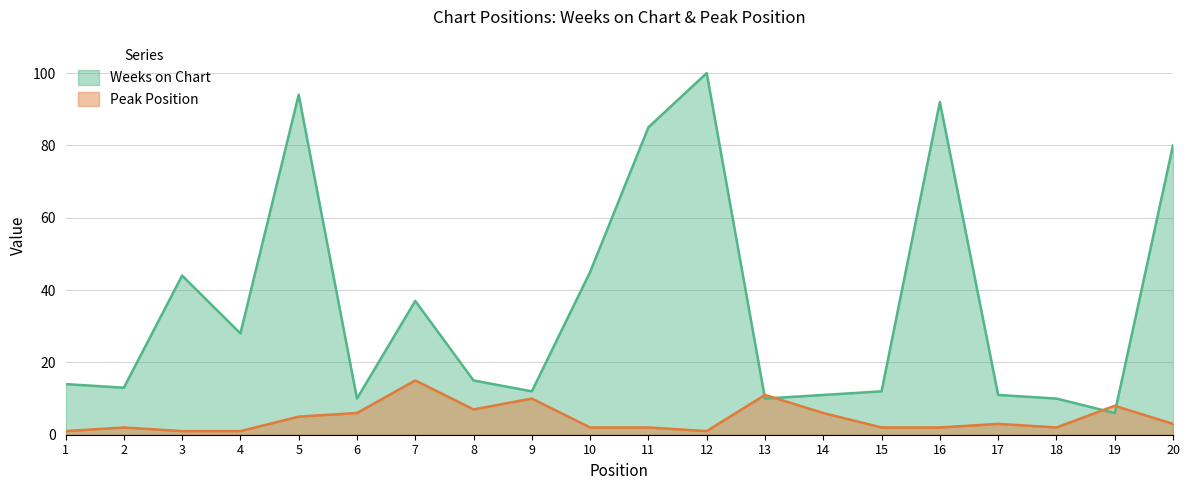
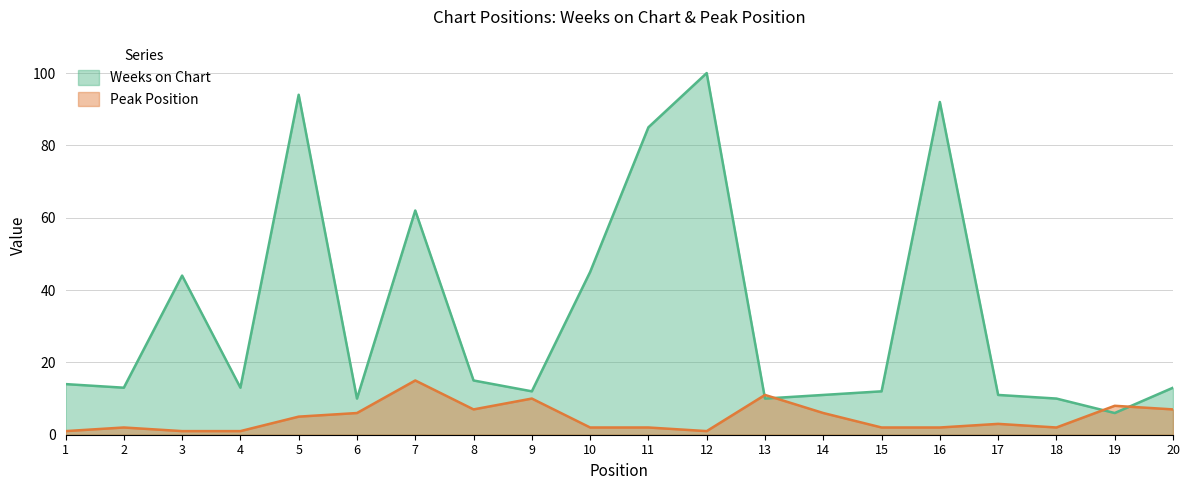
Weeks on Chart, 4: 28 -> 13
Weeks on Chart, 7: 37 -> 62
Weeks on Chart, 20: 80 -> 13
Peak Position, 20: 3 -> 7
